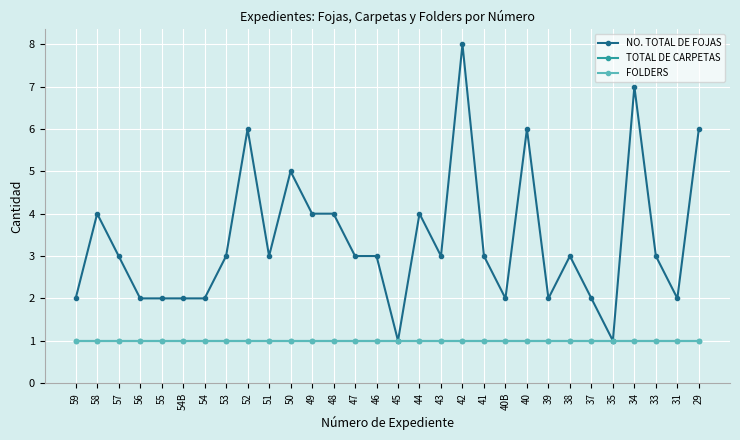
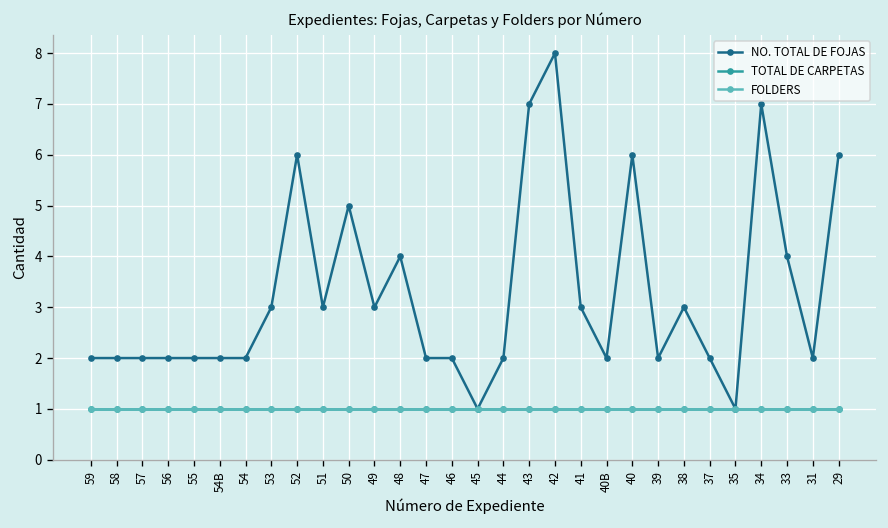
NO. TOTAL DE FOJAS, 58: 4 -> 2
NO. TOTAL DE FOJAS, 57: 3 -> 2
NO. TOTAL DE FOJAS, 49: 4 -> 3
NO. TOTAL DE FOJAS, 47: 3 -> 2
NO. TOTAL DE FOJAS, 46: 3 -> 2
NO. TOTAL DE FOJAS, 44: 4 -> 2
NO. TOTAL DE FOJAS, 43: 3 -> 7
NO. TOTAL DE FOJAS, 33: 3 -> 4
